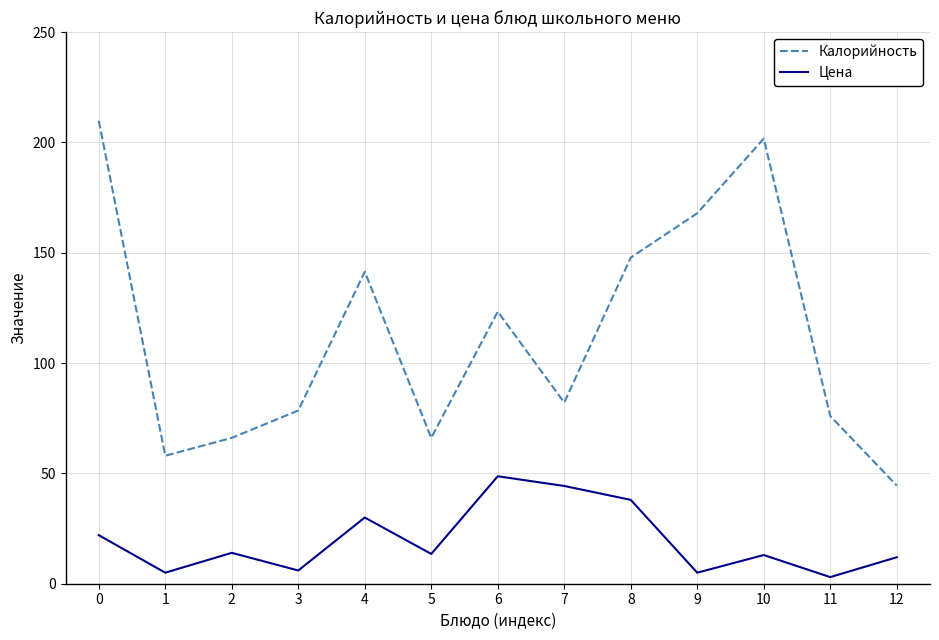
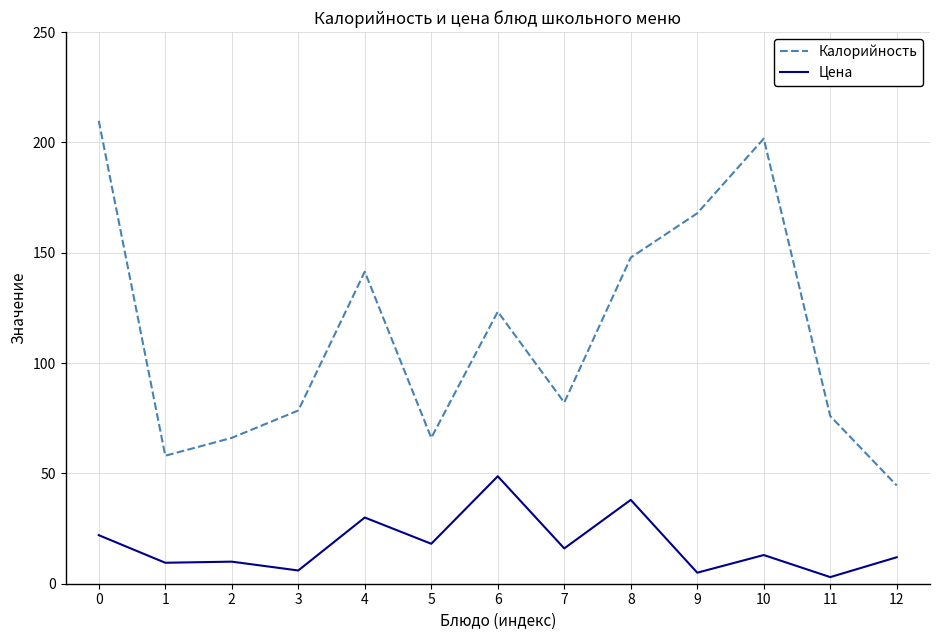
Цена, 1: 5 -> 10
Цена, 2: 14 -> 10
Цена, 5: 14 -> 18
Цена, 7: 44 -> 16
